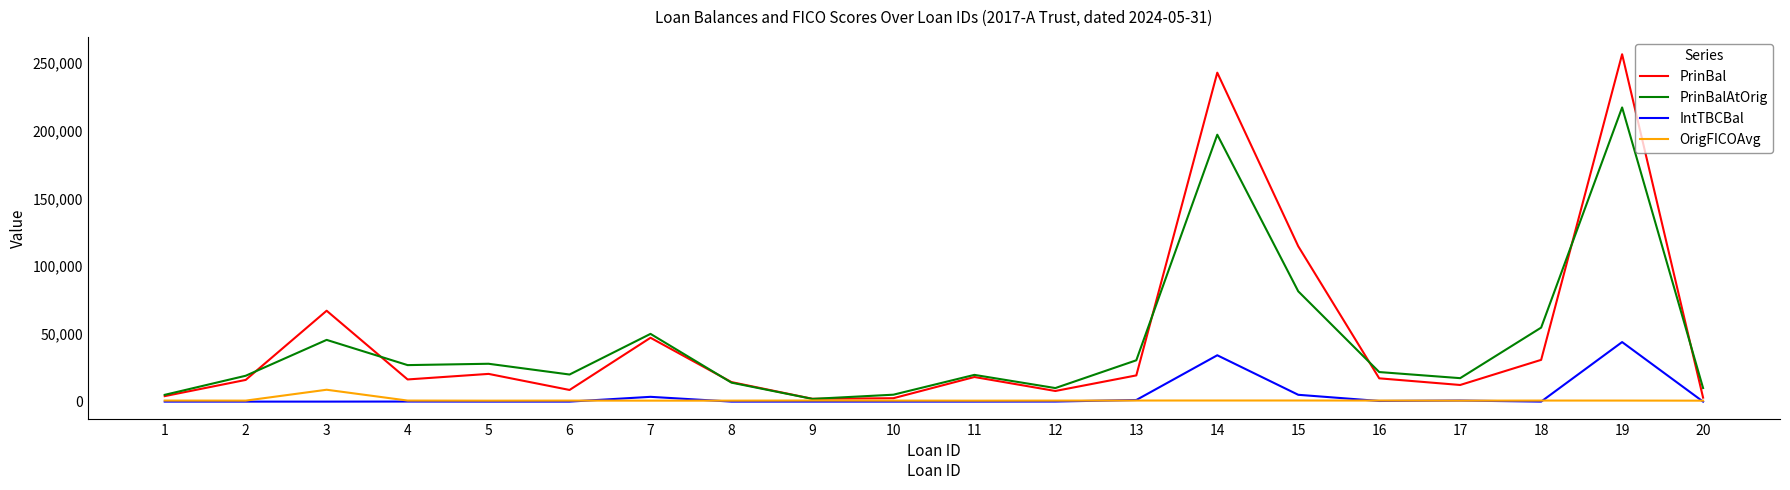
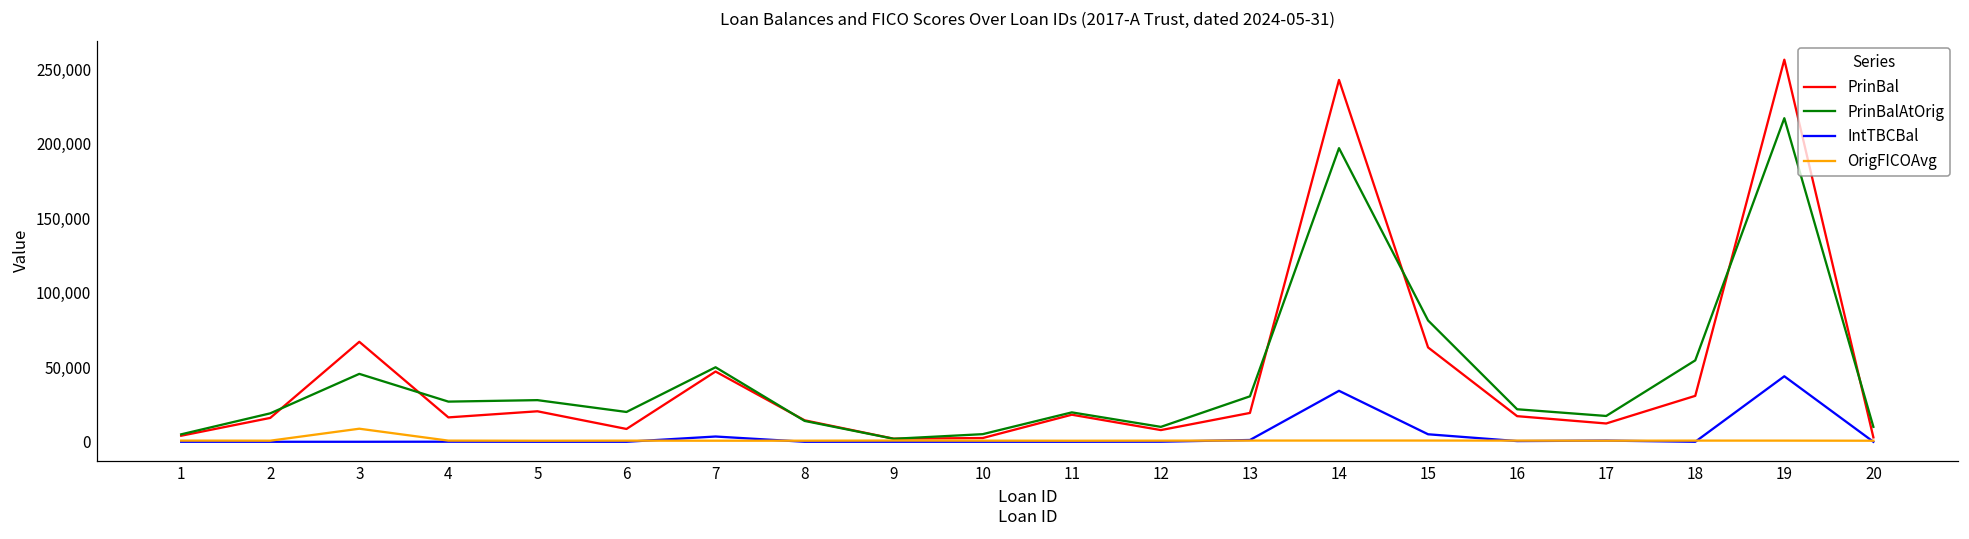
PrinBal, 15: 115,000 -> 63,000
